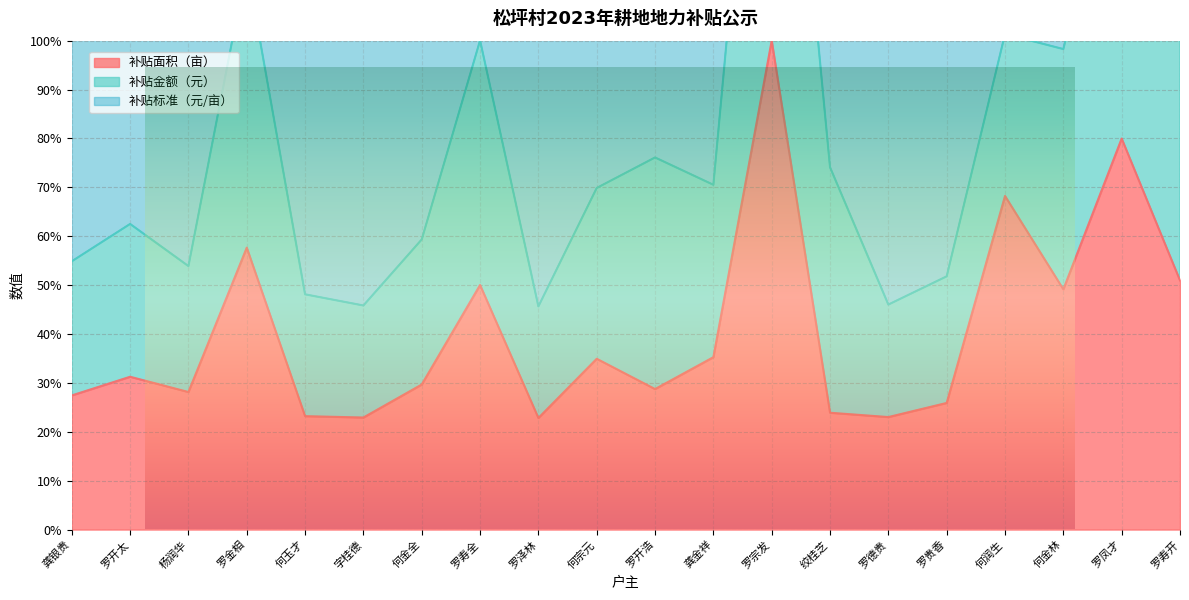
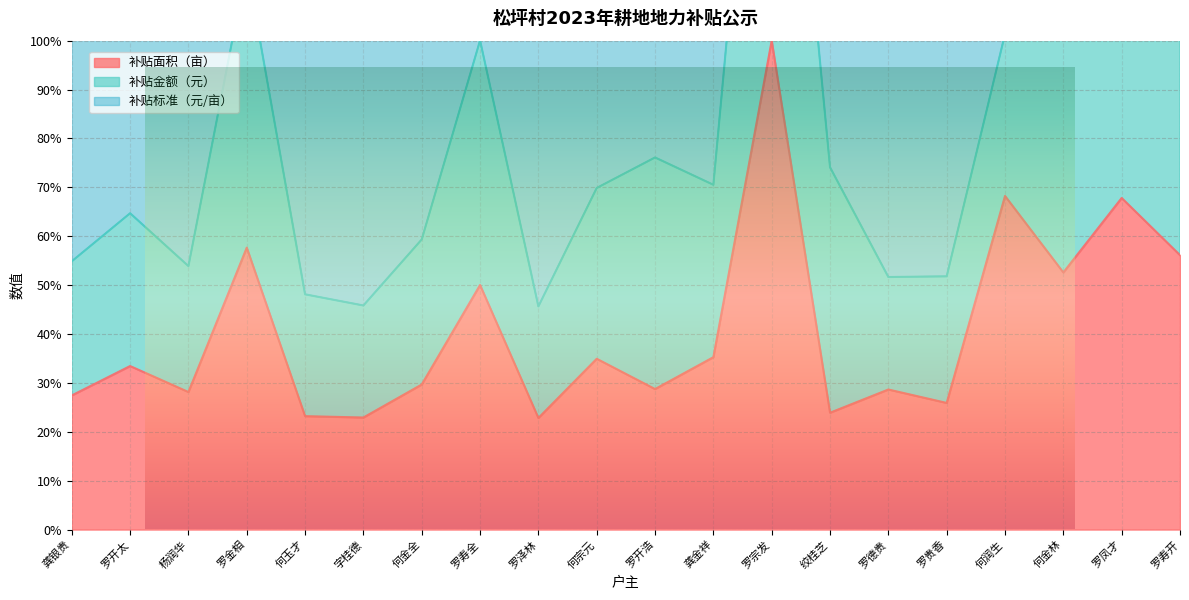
松坪村2023年耕地地力补贴公示, 补贴面积（亩）, 罗开太: 31% -> 33%
松坪村2023年耕地地力补贴公示, 补贴面积（亩）, 罗德贵: 23% -> 29%
松坪村2023年耕地地力补贴公示, 补贴面积（亩）, 何金林: 49% -> 53%
松坪村2023年耕地地力补贴公示, 补贴面积（亩）, 罗凤才: 80% -> 68%
松坪村2023年耕地地力补贴公示, 补贴面积（亩）, 罗寿开: 51% -> 56%
